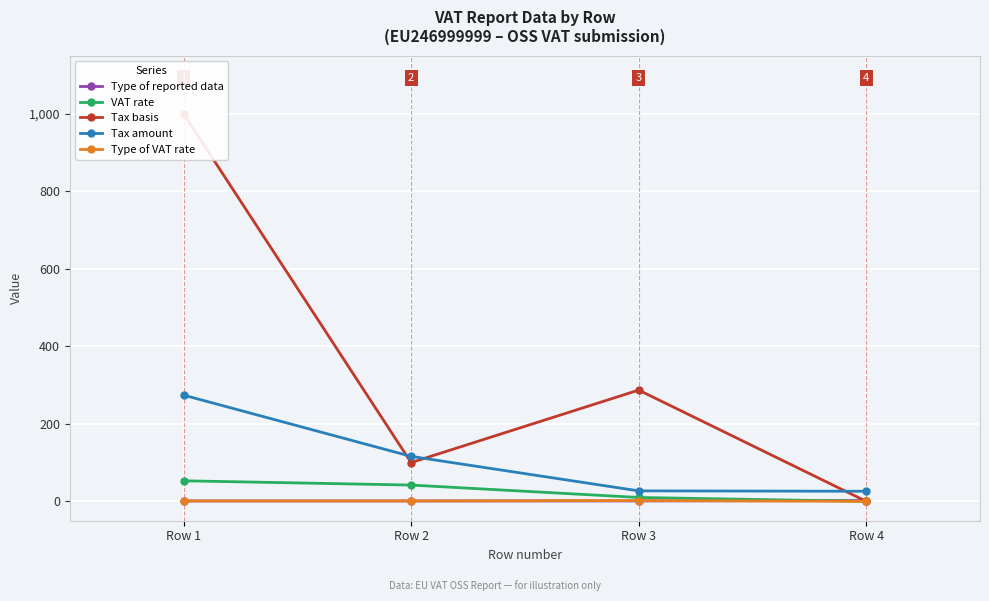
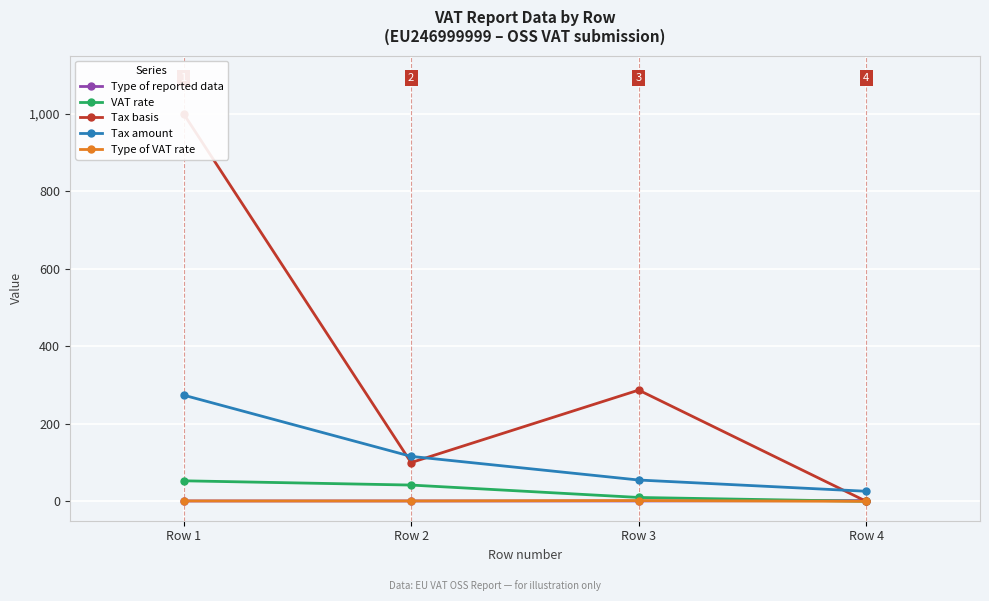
Tax amount, Row 3: 30 -> 60
